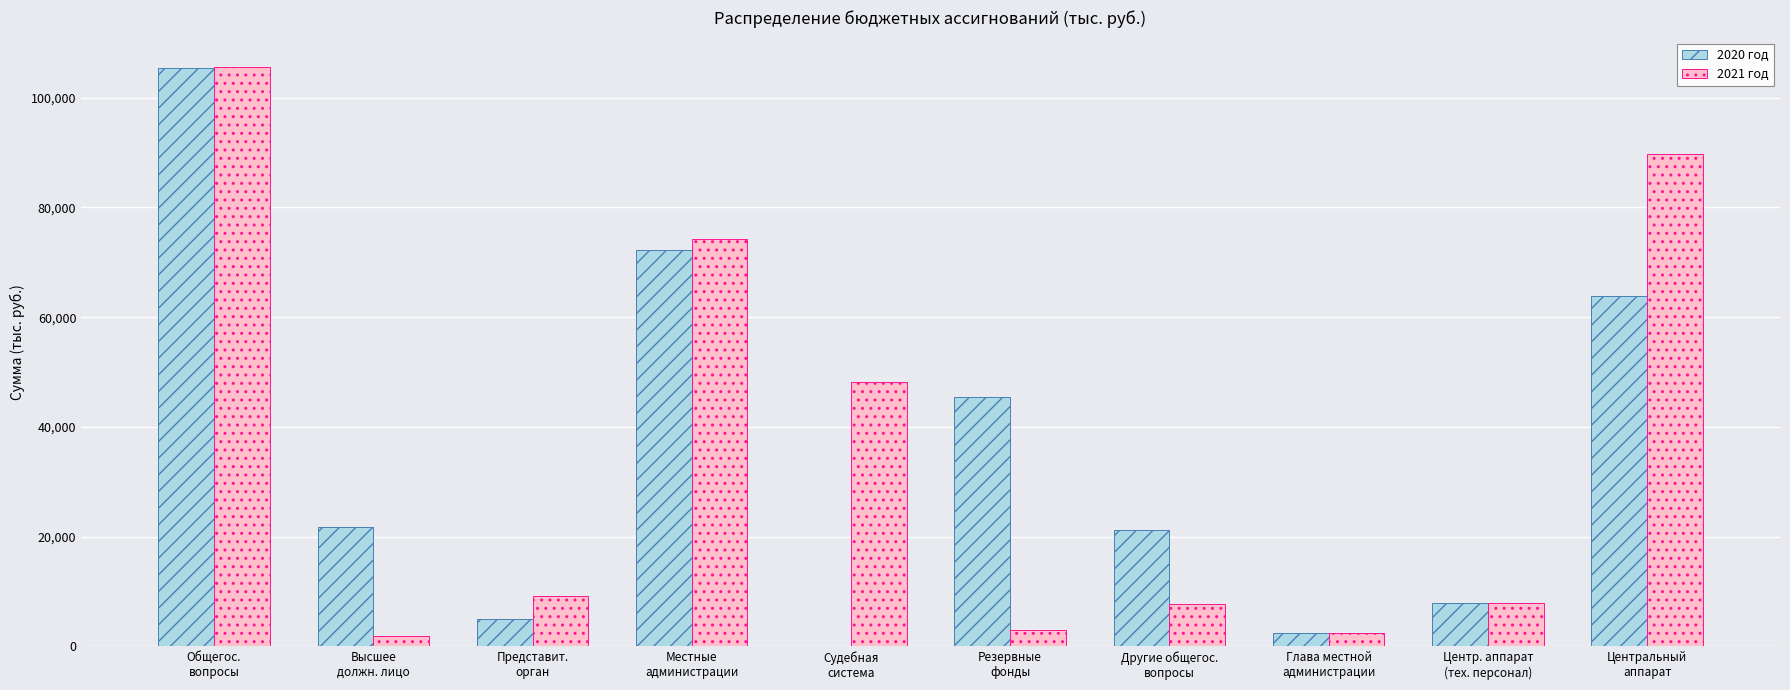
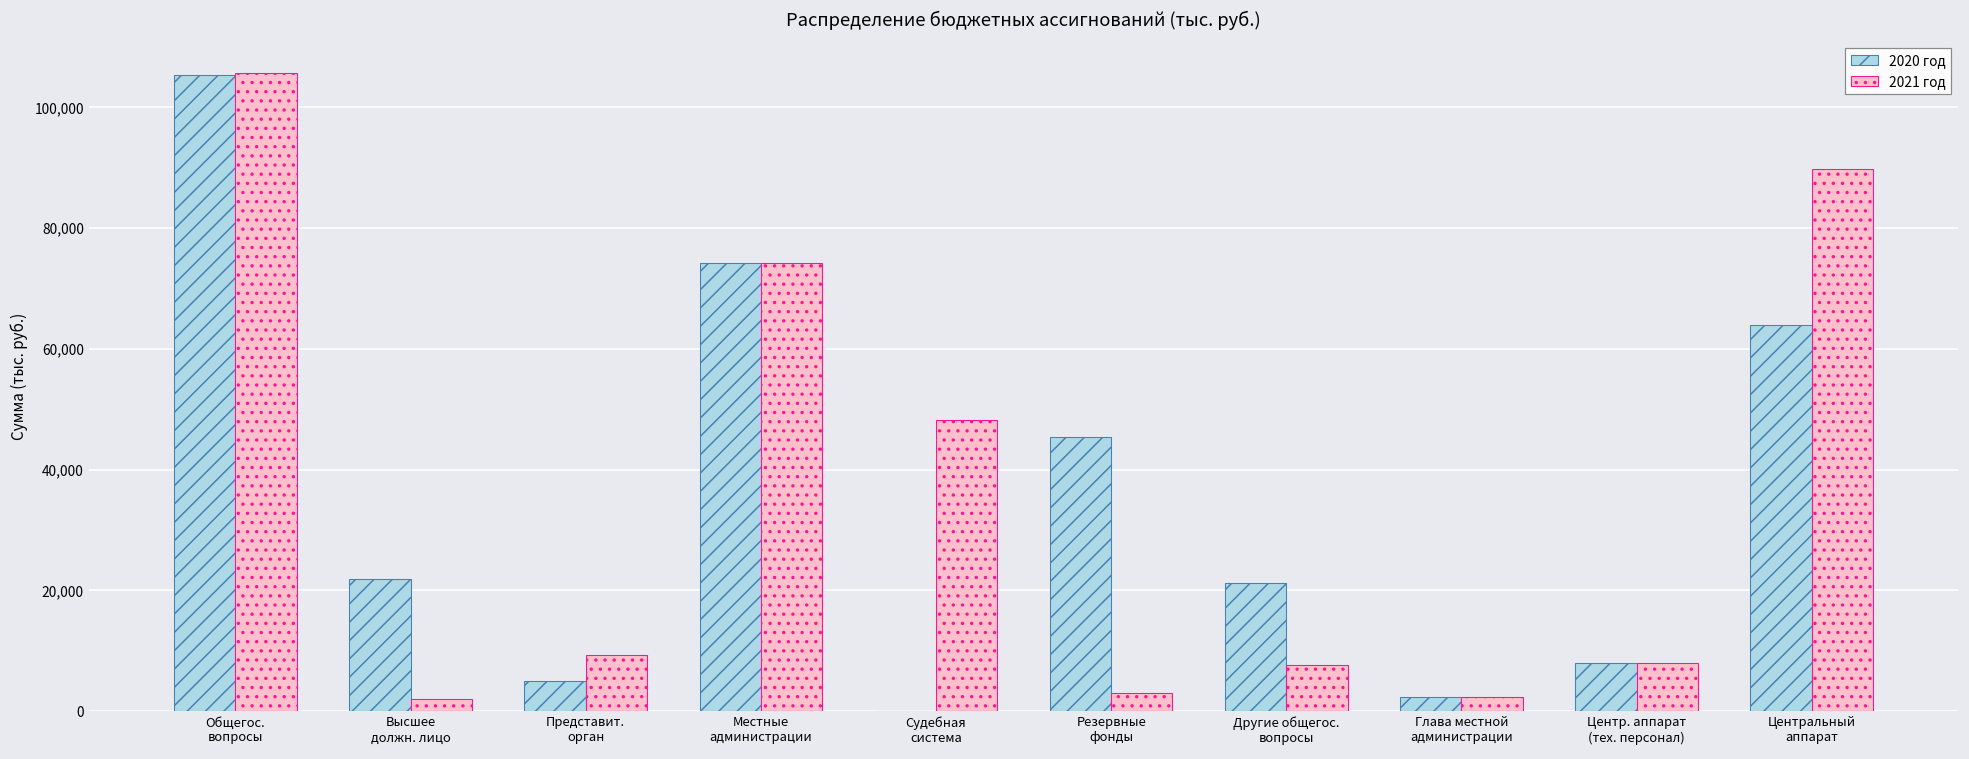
2020 год, Местные администрации: 72,000 -> 74,000
